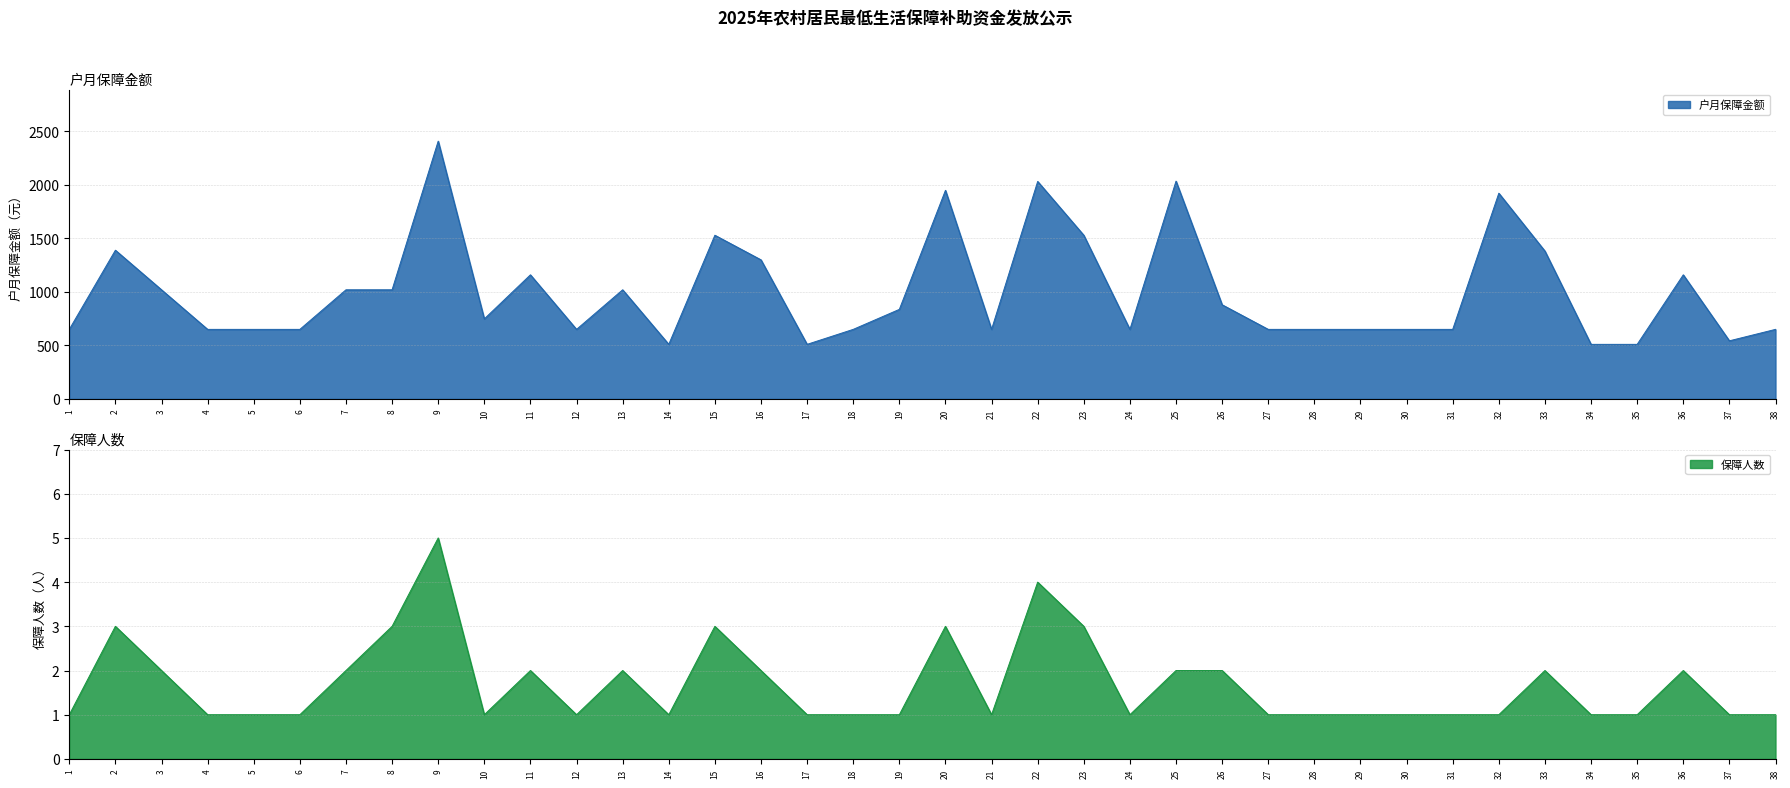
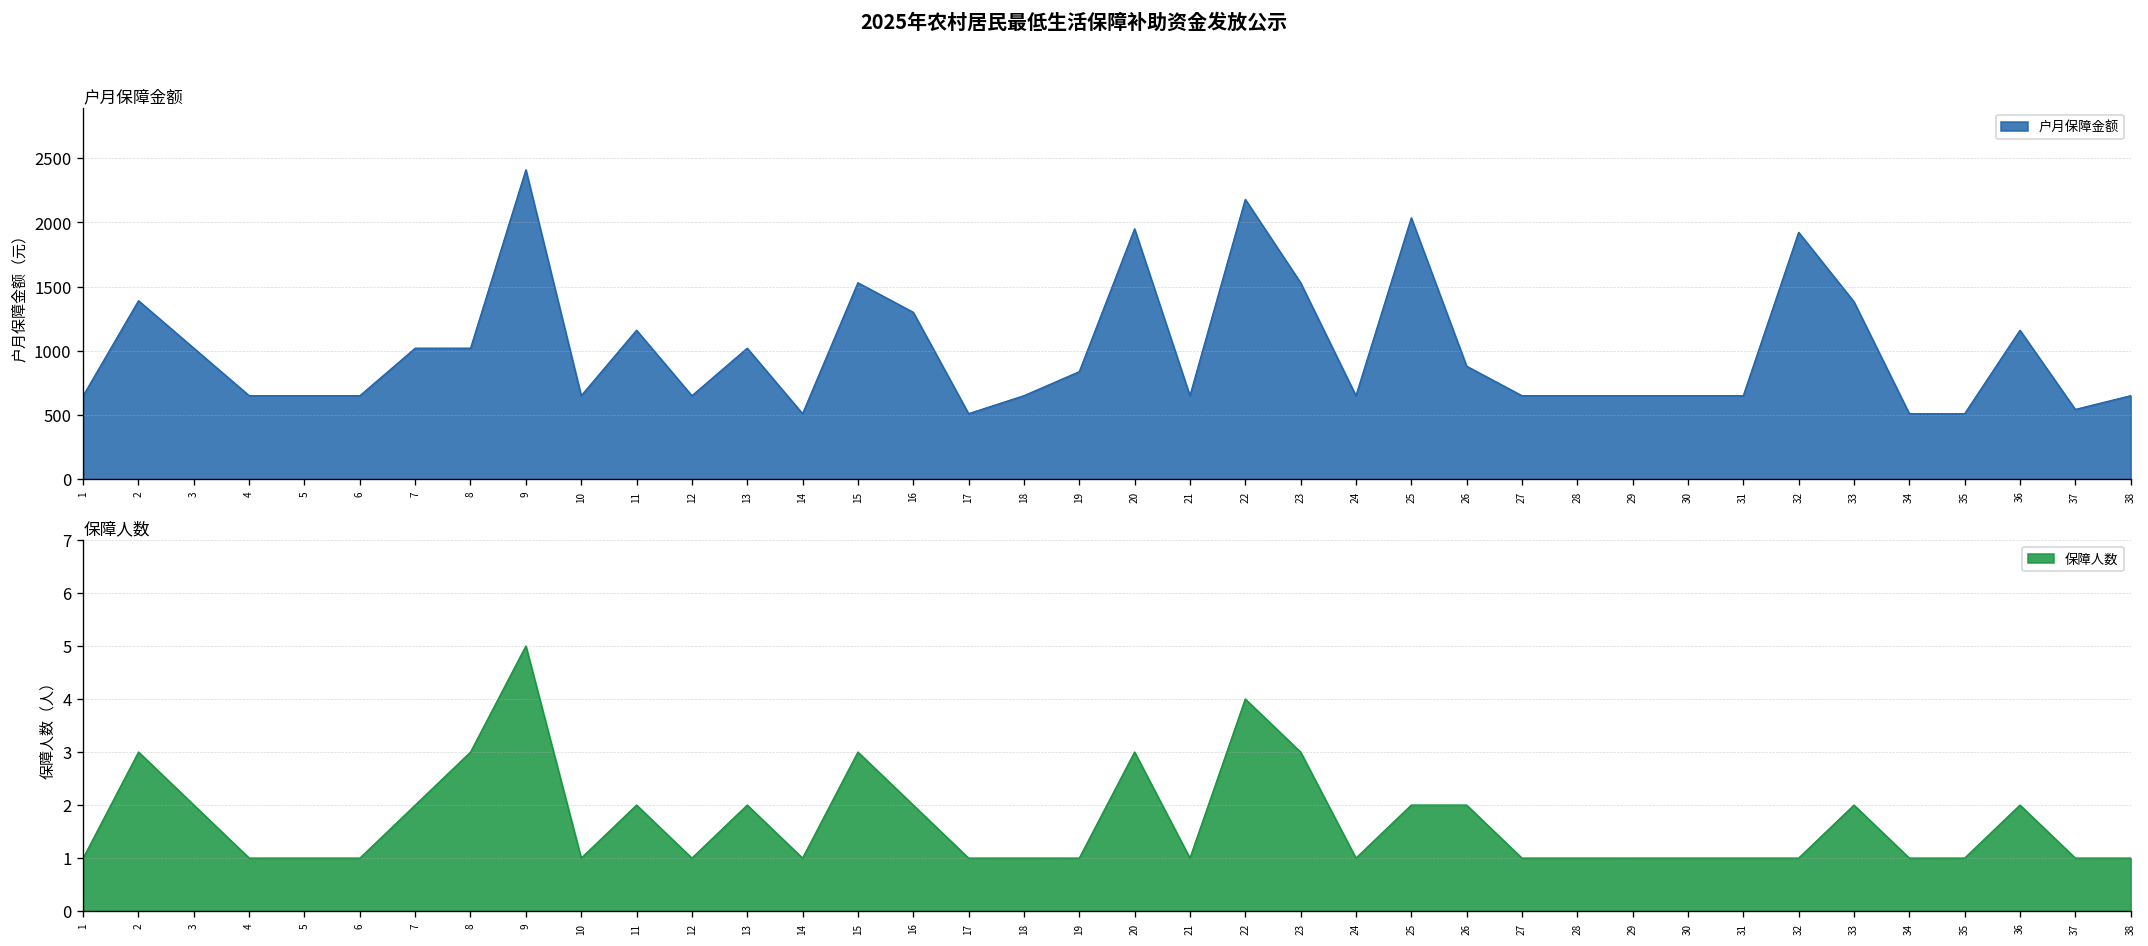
户月保障金额, 10: 750 -> 650
户月保障金额, 22: 2030 -> 2180
